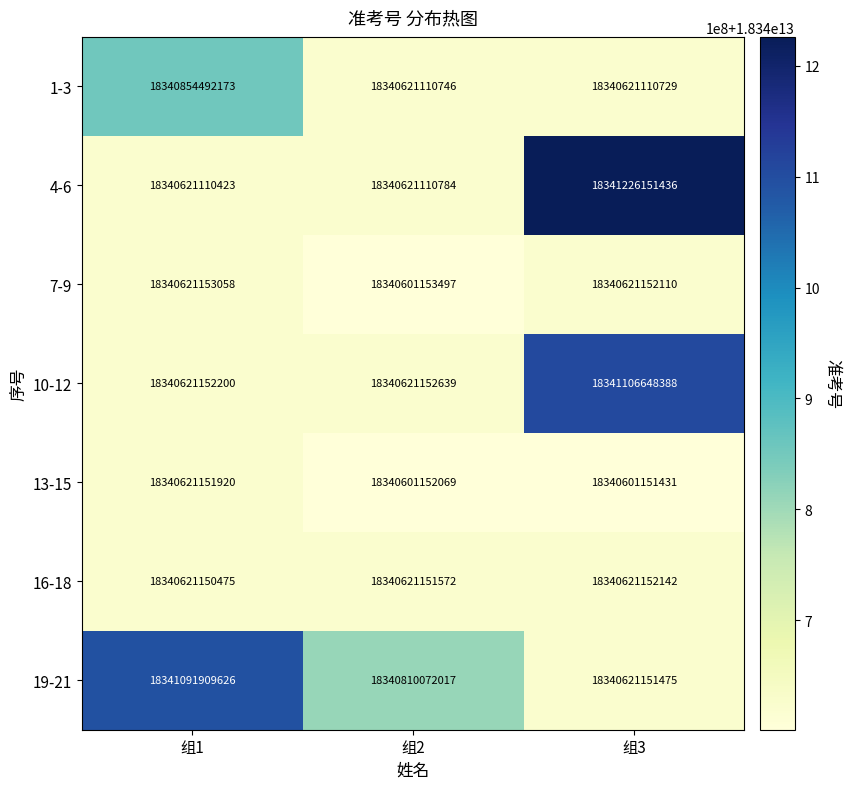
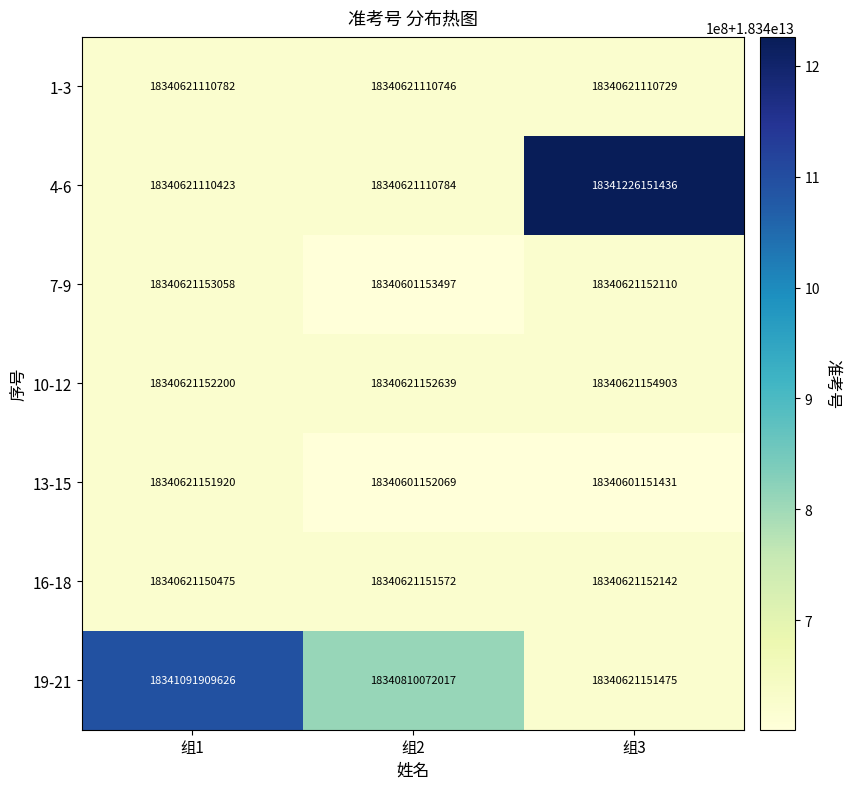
1-3, 组1: 18340854492173 -> 18340621110782
10-12, 组3: 18341106648388 -> 18340621154903
